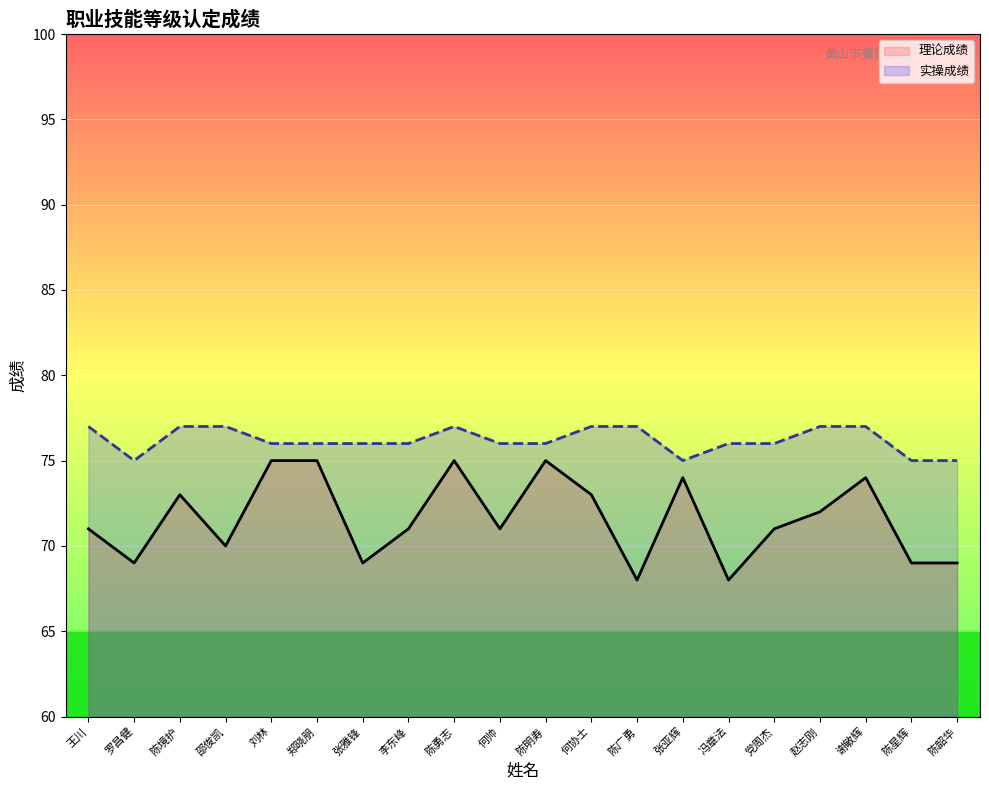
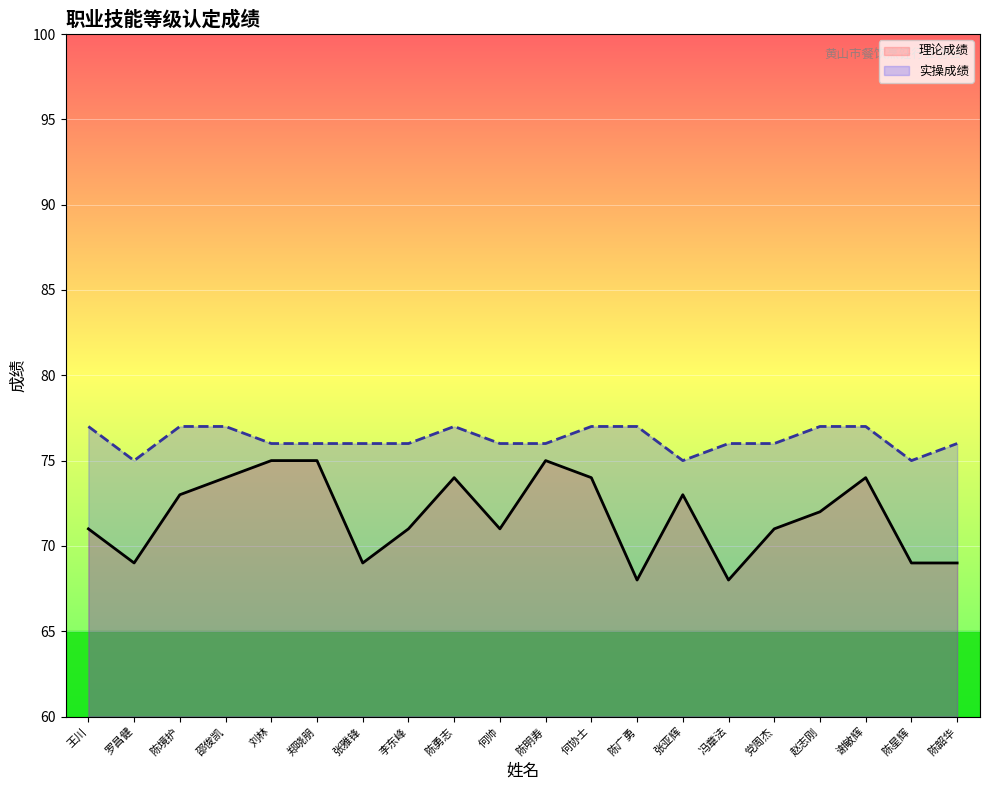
理论成绩, 邵俊凯: 70 -> 74
理论成绩, 陈勇志: 75 -> 74
理论成绩, 何协士: 73 -> 74
理论成绩, 张亚辉: 74 -> 73
实操成绩, 陈韶华: 75 -> 76
